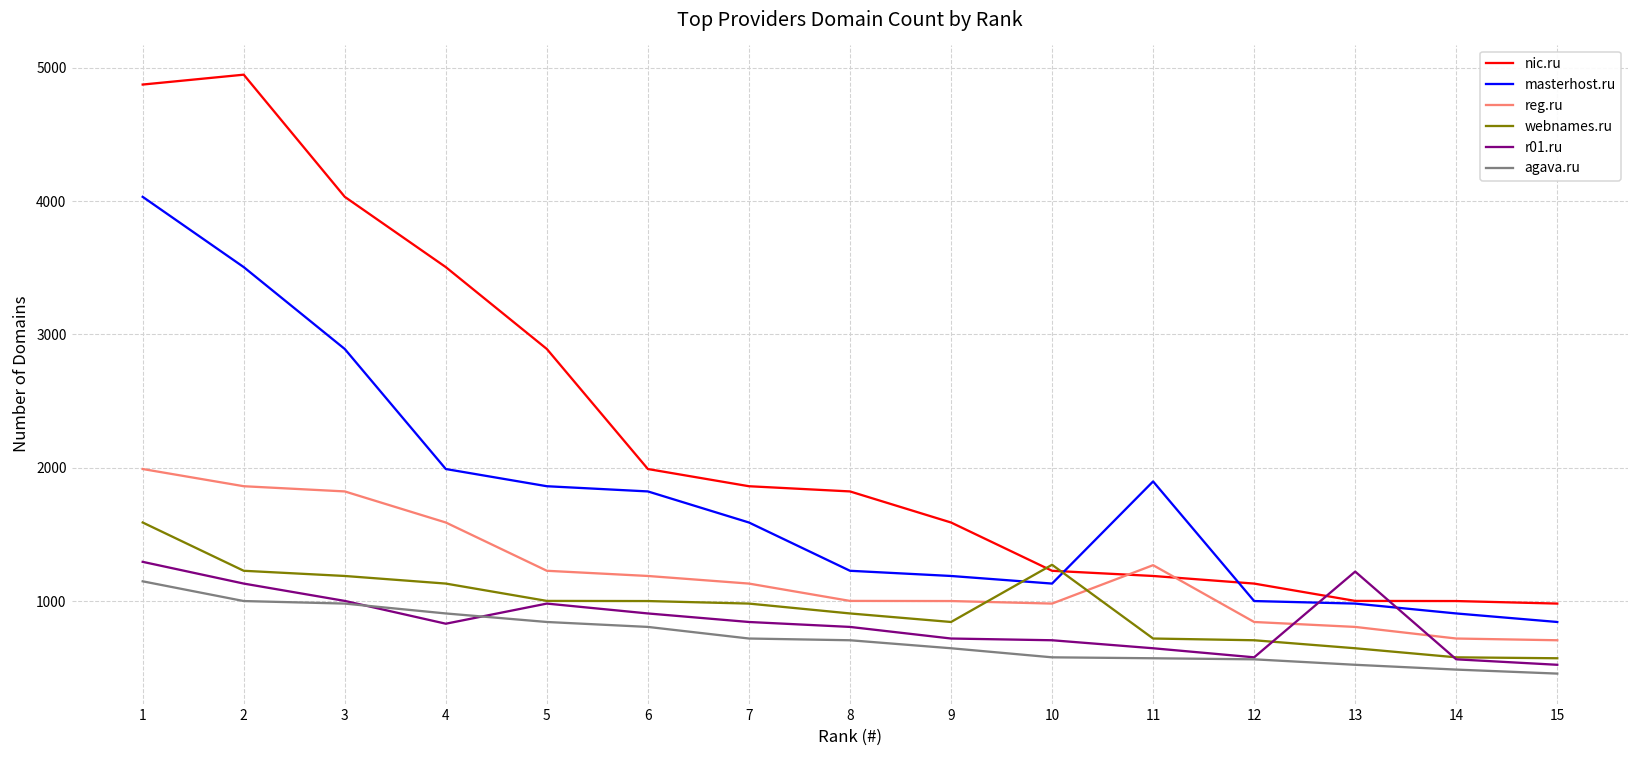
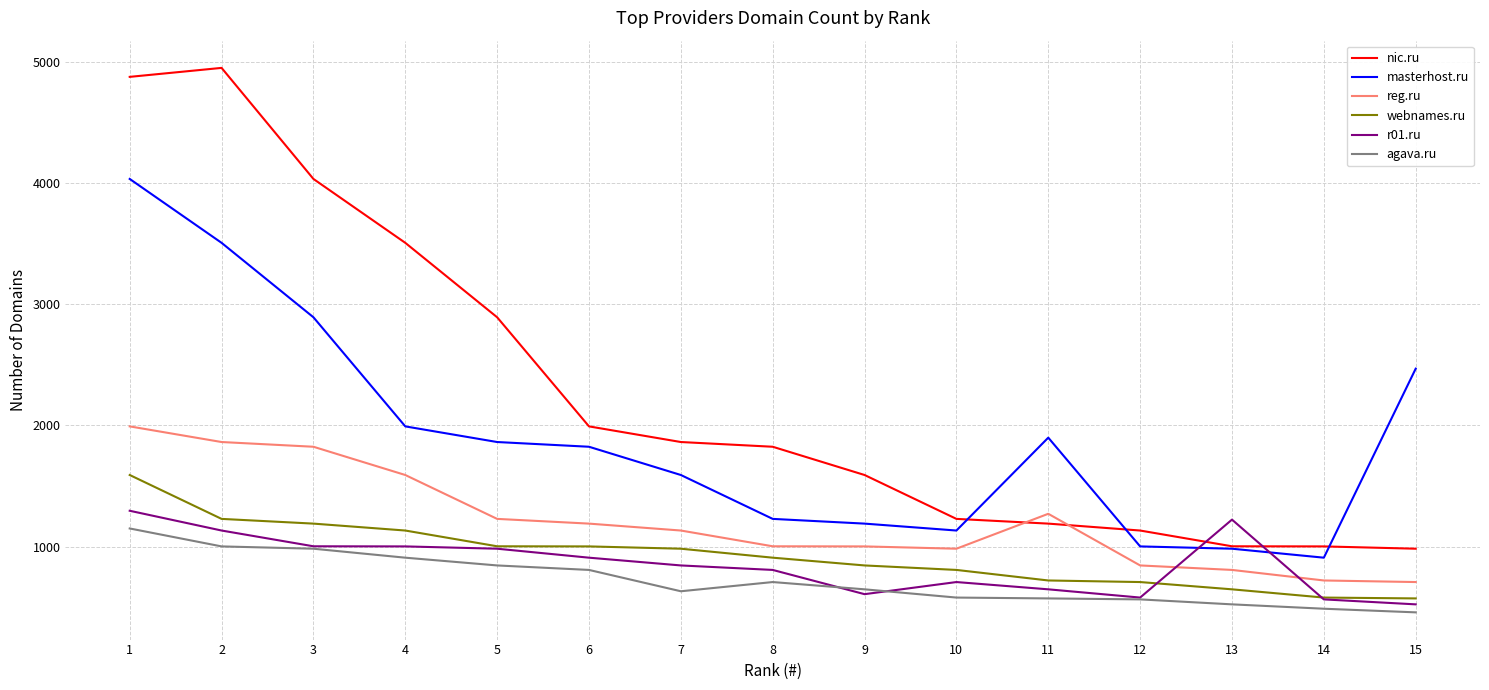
r01.ru, 4: 830 -> 1000
agava.ru, 7: 720 -> 630
r01.ru, 9: 720 -> 610
webnames.ru, 10: 1270 -> 810
masterhost.ru, 15: 840 -> 2470
